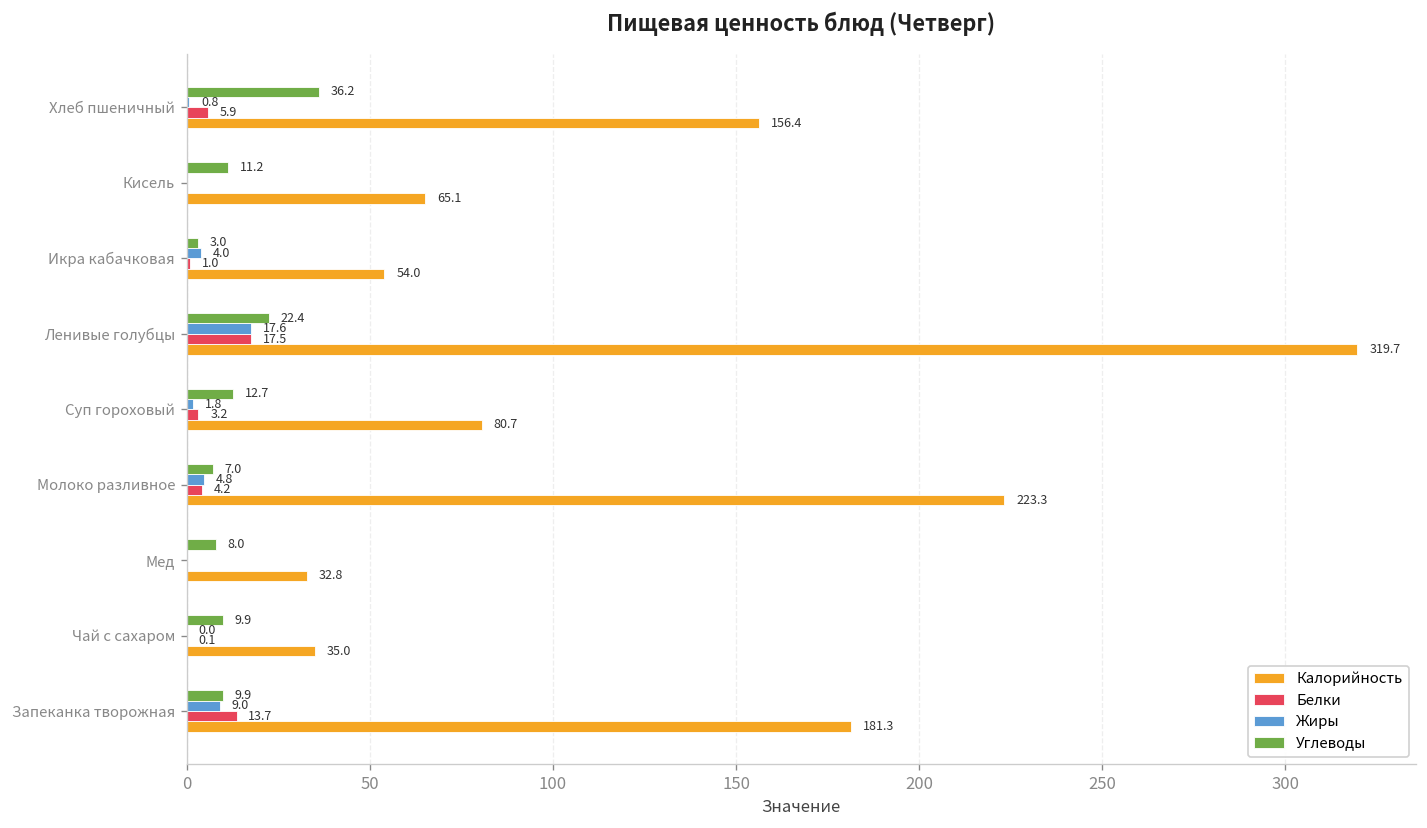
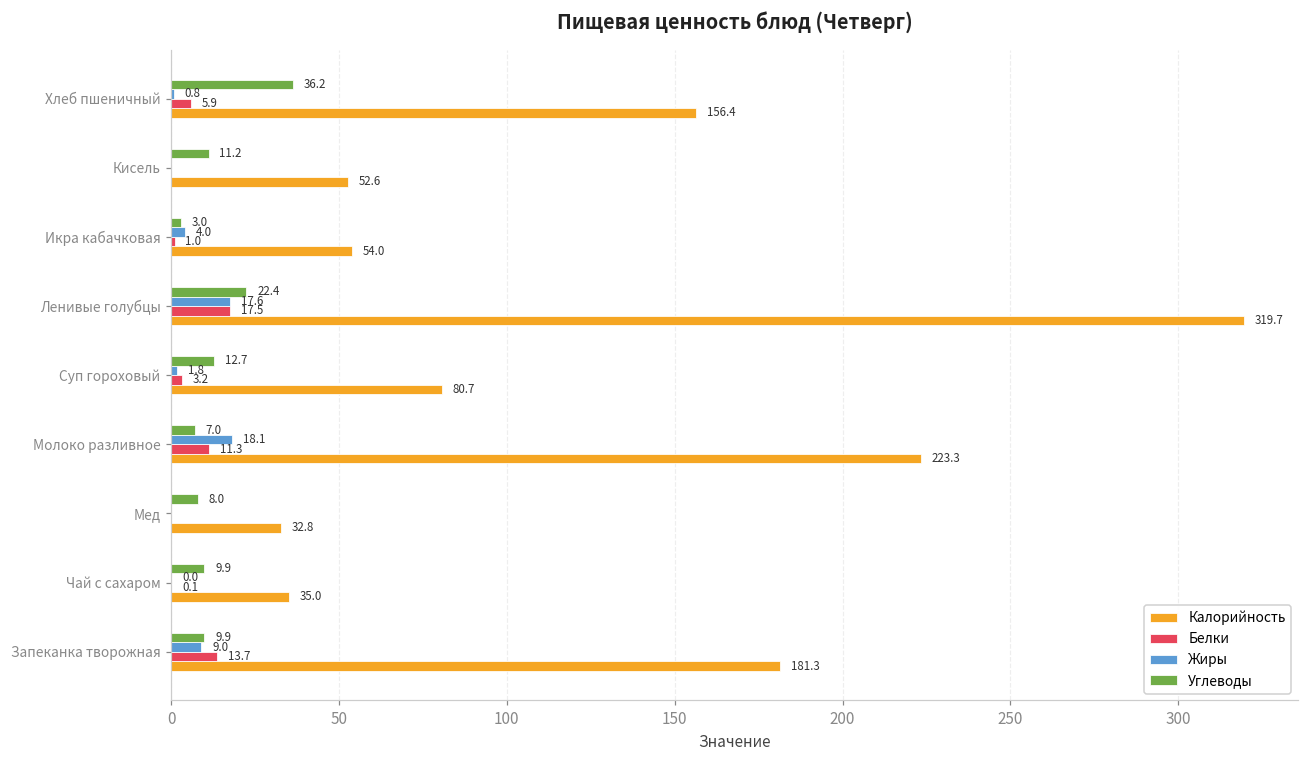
Калорийность, Кисель: 65.1 -> 52.6
Жиры, Молоко разливное: 4.8 -> 18.1
Белки, Молоко разливное: 4.2 -> 11.3
